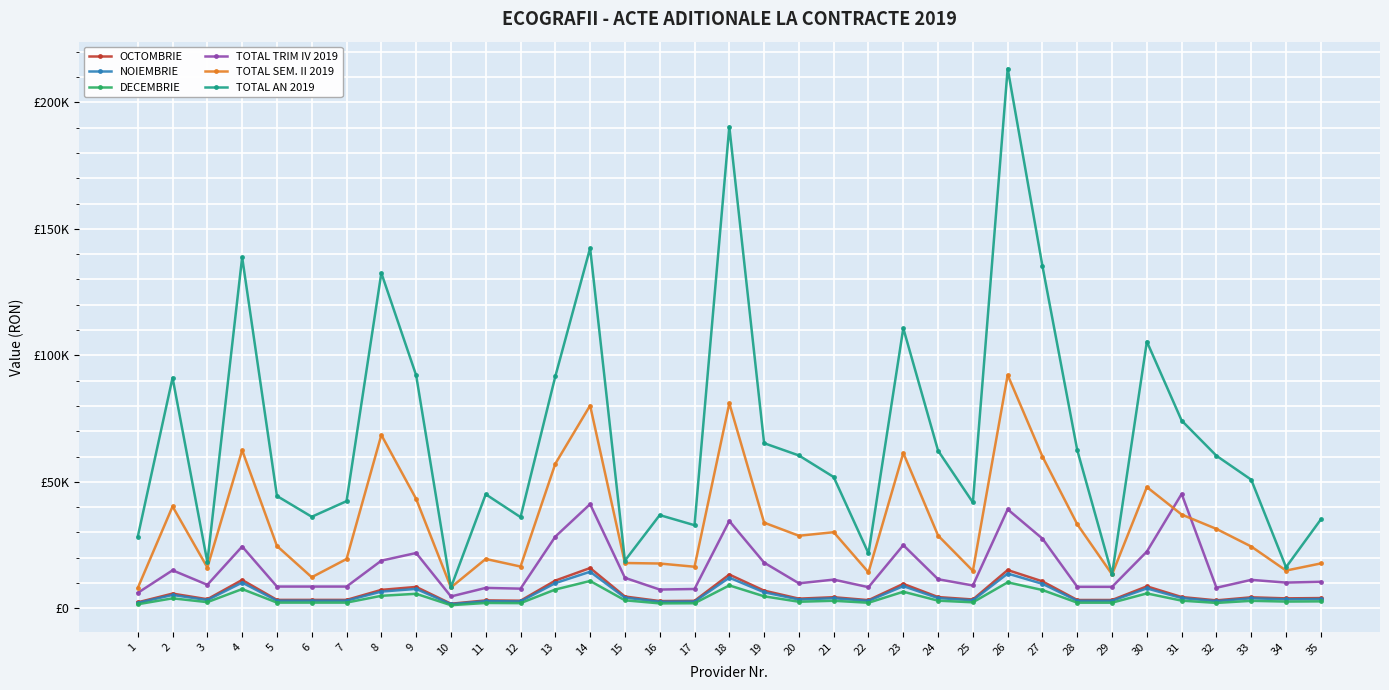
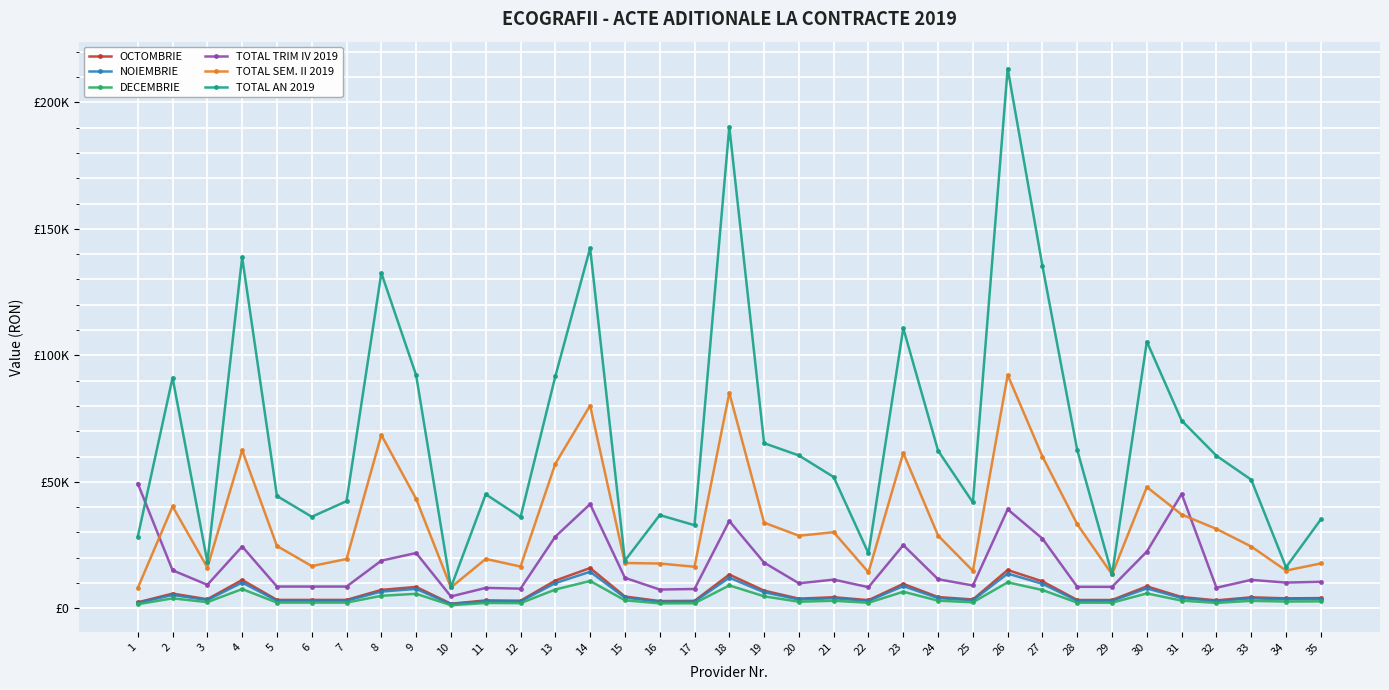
TOTAL TRIM IV 2019, 1: £6000 -> £49000
TOTAL SEM. II 2019, 6: £12000 -> £17000
TOTAL SEM. II 2019, 18: £81000 -> £85000
